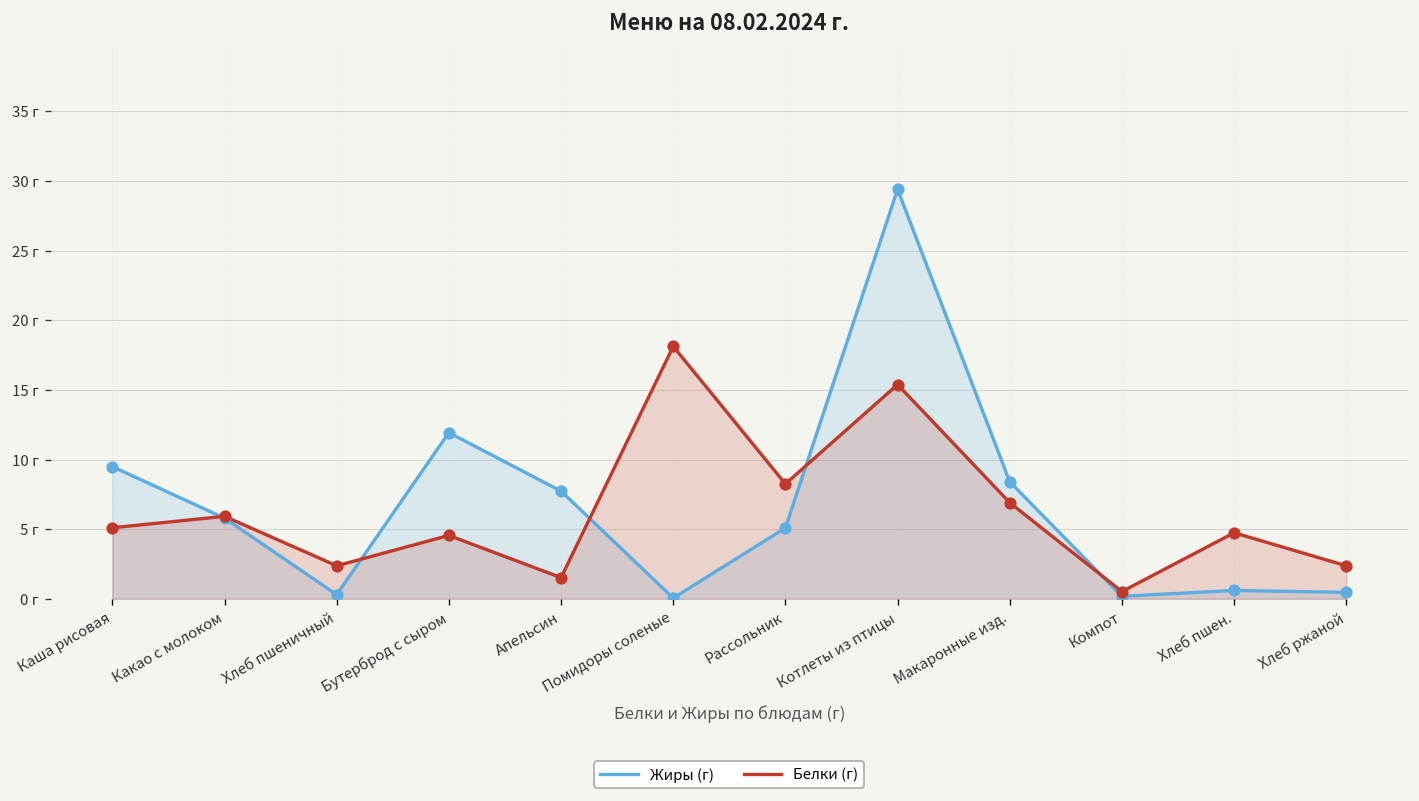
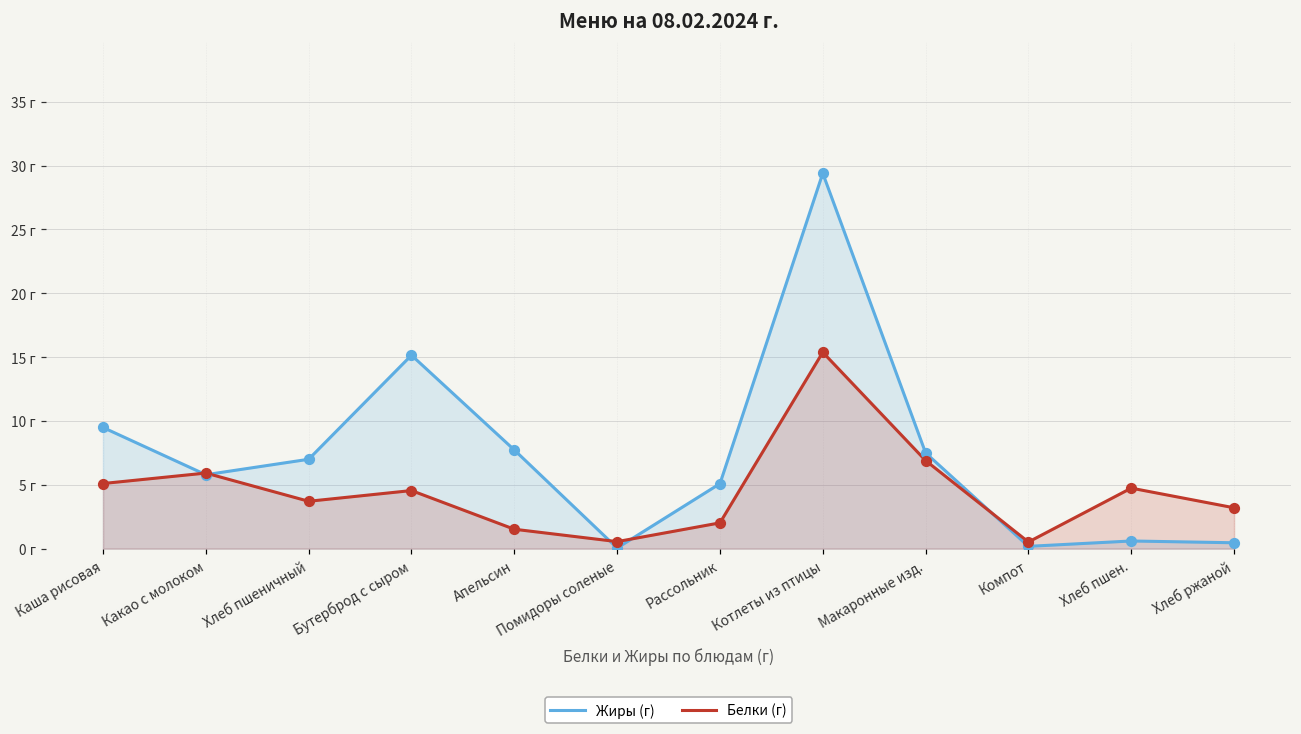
Жиры (г), Хлеб пшеничный: 0.3 г -> 7.0 г
Белки (г), Хлеб пшеничный: 2.4 г -> 3.7 г
Жиры (г), Бутерброд с сыром: 11.9 г -> 15.2 г
Белки (г), Помидоры соленые: 18.1 г -> 0.6 г
Белки (г), Рассольник: 8.3 г -> 2.0 г
Жиры (г), Макаронные изд.: 8.4 г -> 7.5 г
Белки (г), Хлеб ржаной: 2.4 г -> 3.2 г
